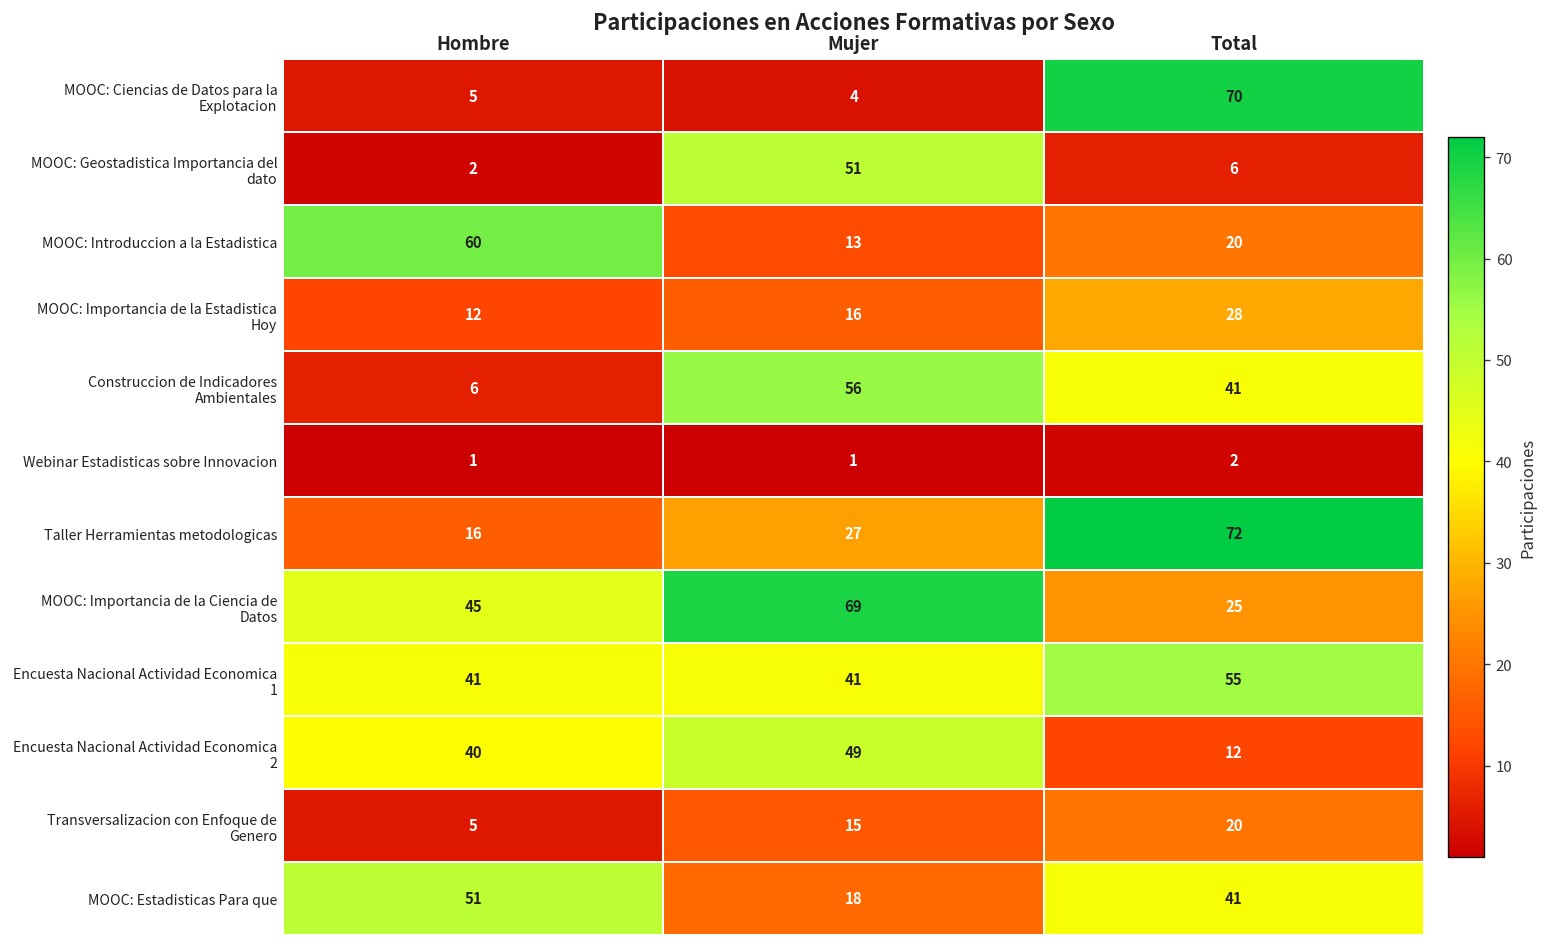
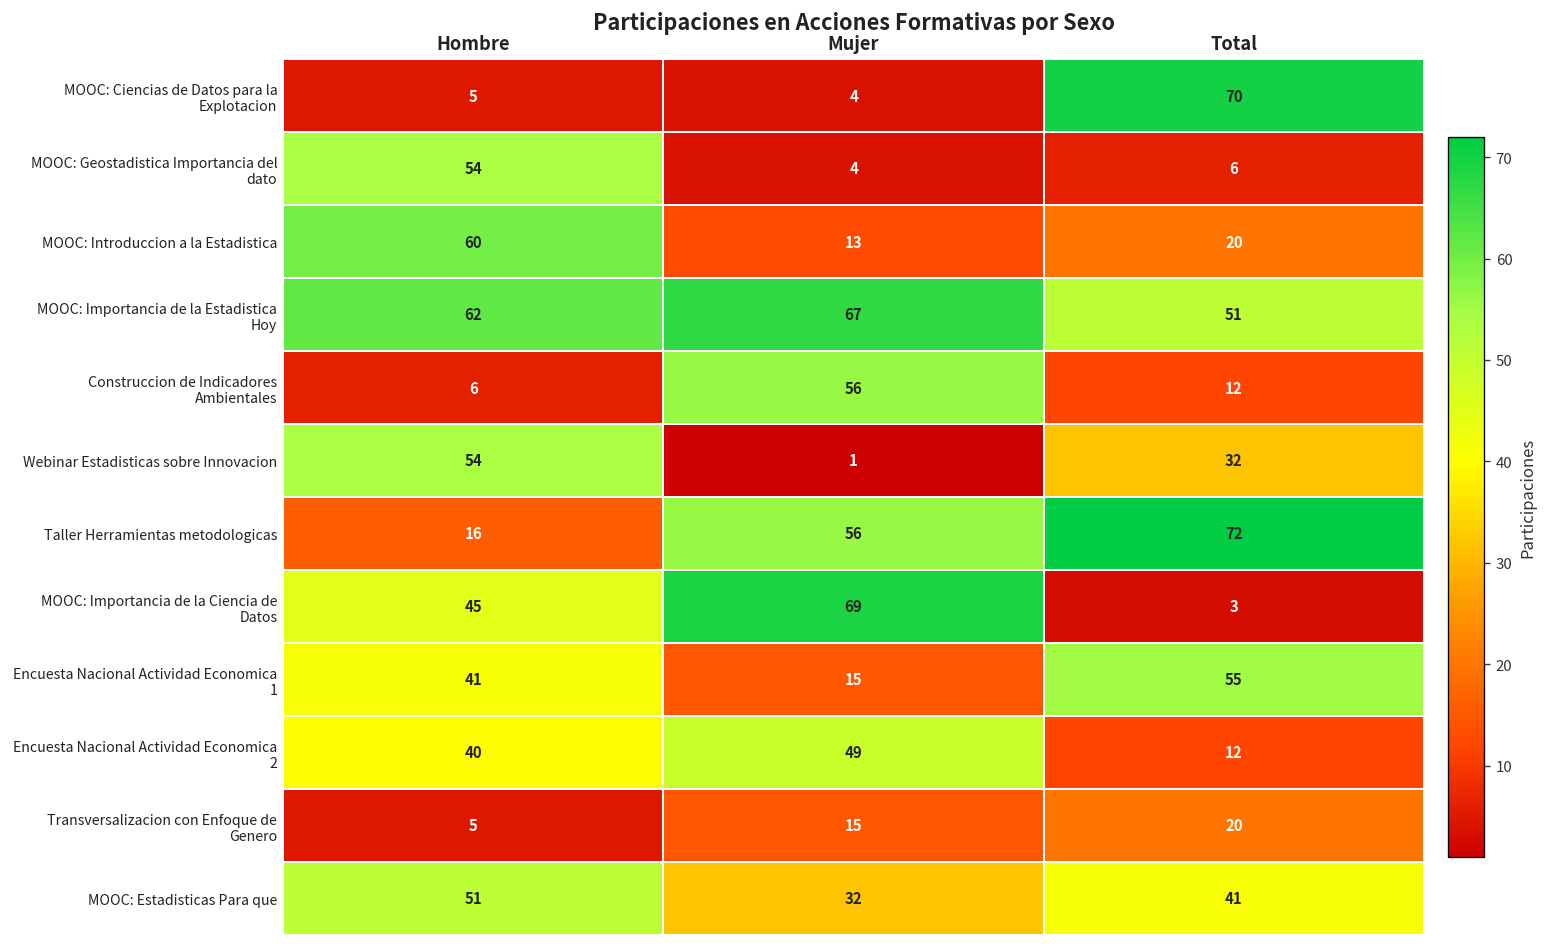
MOOC: Geostadistica Importancia del dato, Hombre: 2 -> 54
MOOC: Geostadistica Importancia del dato, Mujer: 51 -> 4
MOOC: Importancia de la Estadistica Hoy, Hombre: 12 -> 62
MOOC: Importancia de la Estadistica Hoy, Mujer: 16 -> 67
MOOC: Importancia de la Estadistica Hoy, Total: 28 -> 51
Construccion de Indicadores Ambientales, Total: 41 -> 12
Webinar Estadisticas sobre Innovacion, Hombre: 1 -> 54
Webinar Estadisticas sobre Innovacion, Total: 2 -> 32
Taller Herramientas metodologicas, Mujer: 27 -> 56
MOOC: Importancia de la Ciencia de Datos, Total: 25 -> 3
Encuesta Nacional Actividad Economica 1, Mujer: 41 -> 15
MOOC: Estadisticas Para que, Mujer: 18 -> 32
